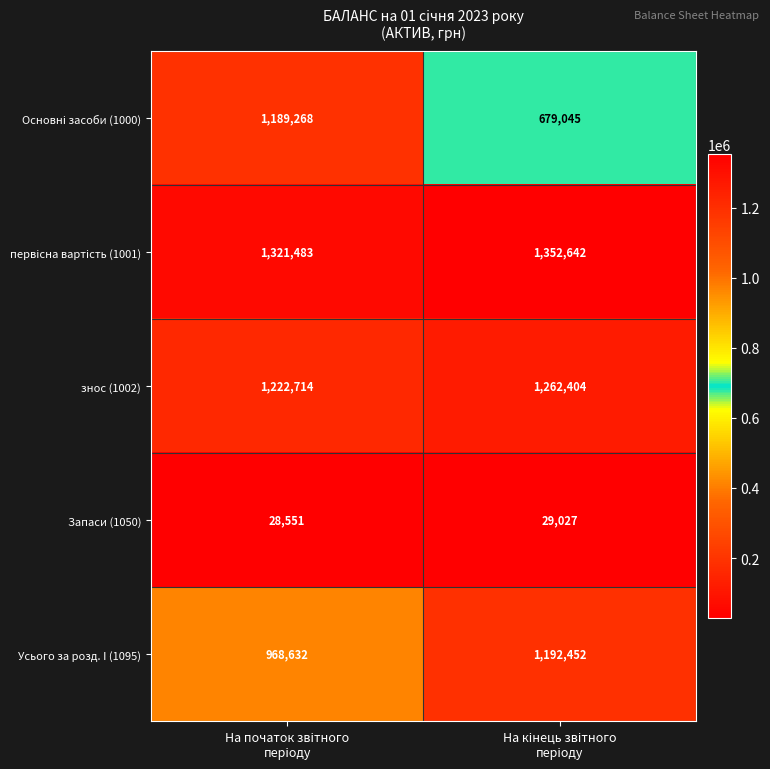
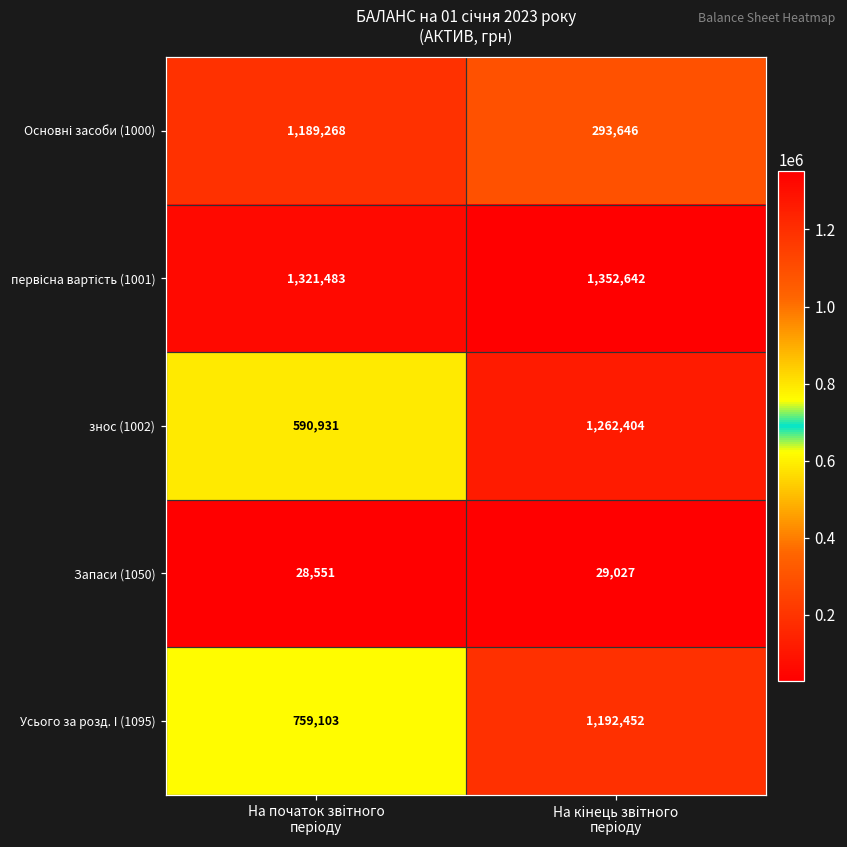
Основні засоби (1000), На кінець звітного періоду: 679,045 -> 293,646
знос (1002), На початок звітного періоду: 1,222,714 -> 590,931
Усього за розд. І (1095), На початок звітного періоду: 968,632 -> 759,103
